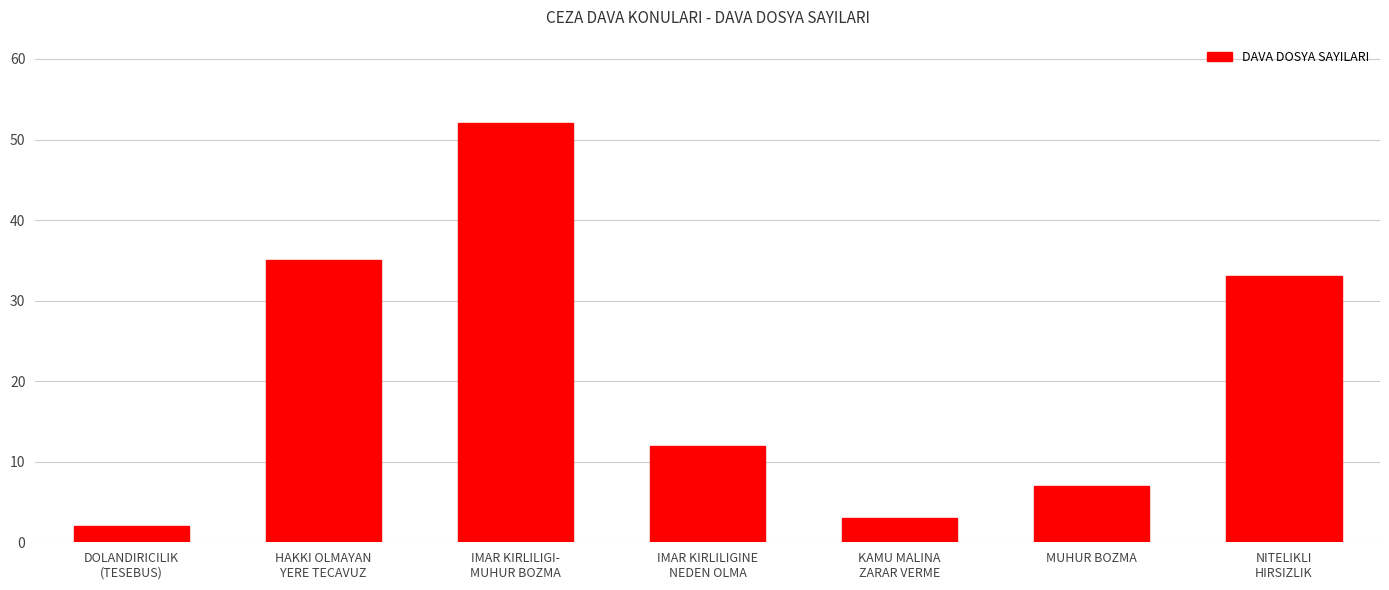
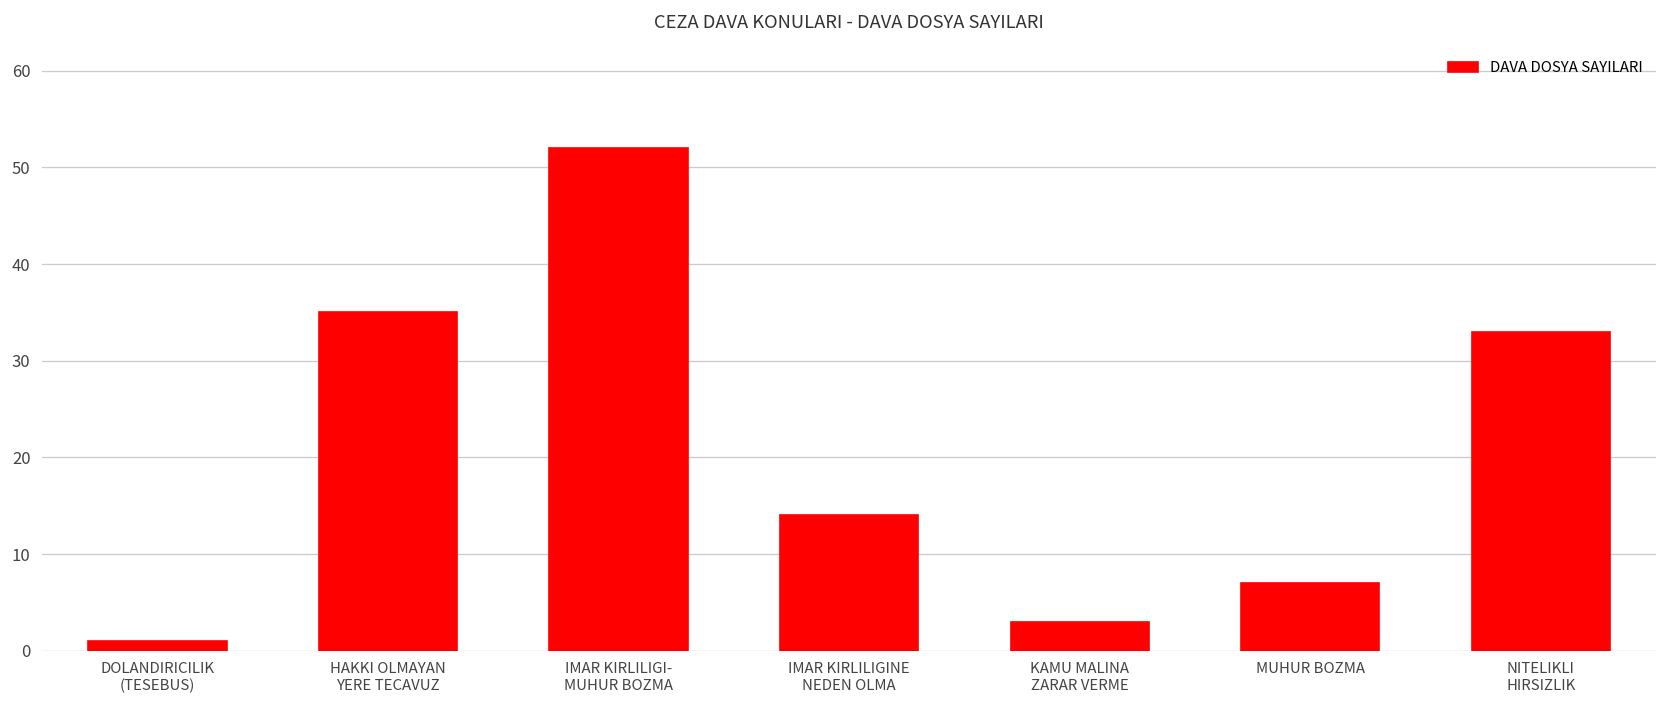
DOLANDIRICILIK (TESEBUS): 2 -> 1
IMAR KIRLILIGINE NEDEN OLMA: 12 -> 14
